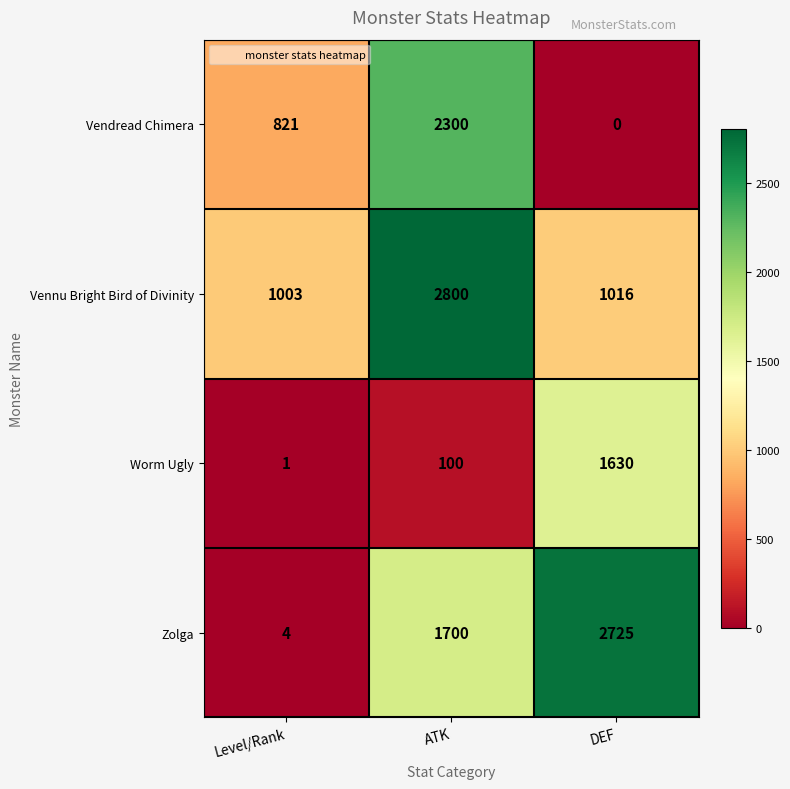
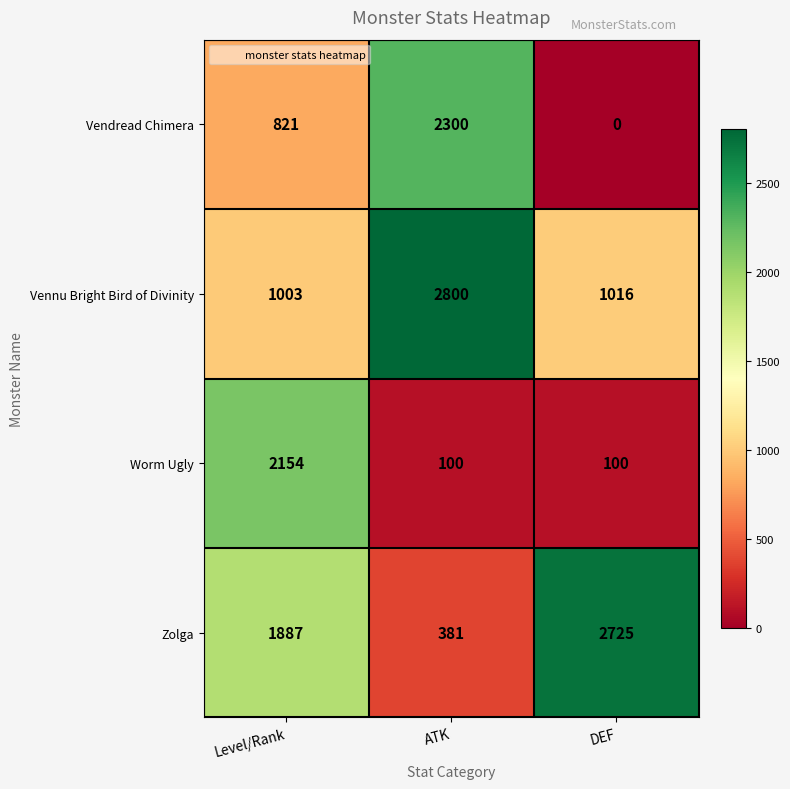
Worm Ugly, Level/Rank: 1 -> 2154
Worm Ugly, DEF: 1630 -> 100
Zolga, Level/Rank: 4 -> 1887
Zolga, ATK: 1700 -> 381
